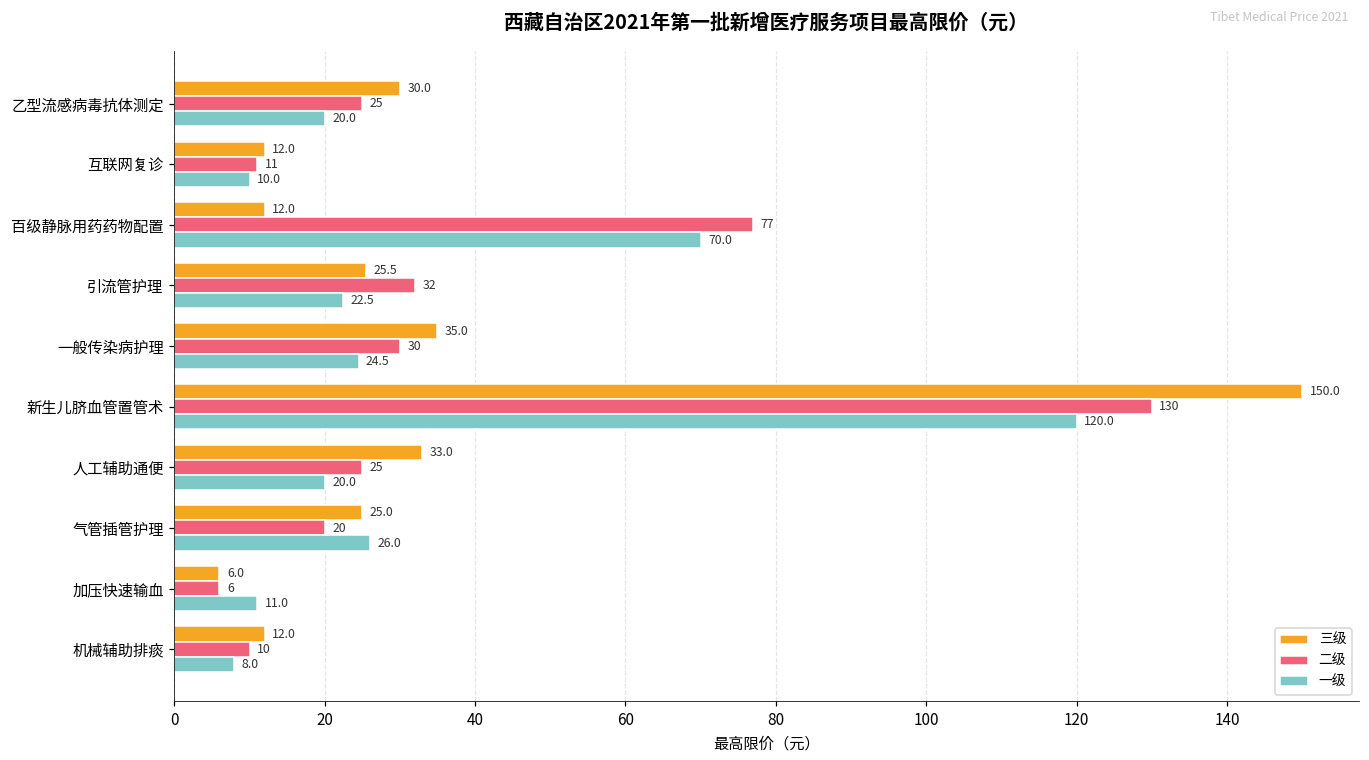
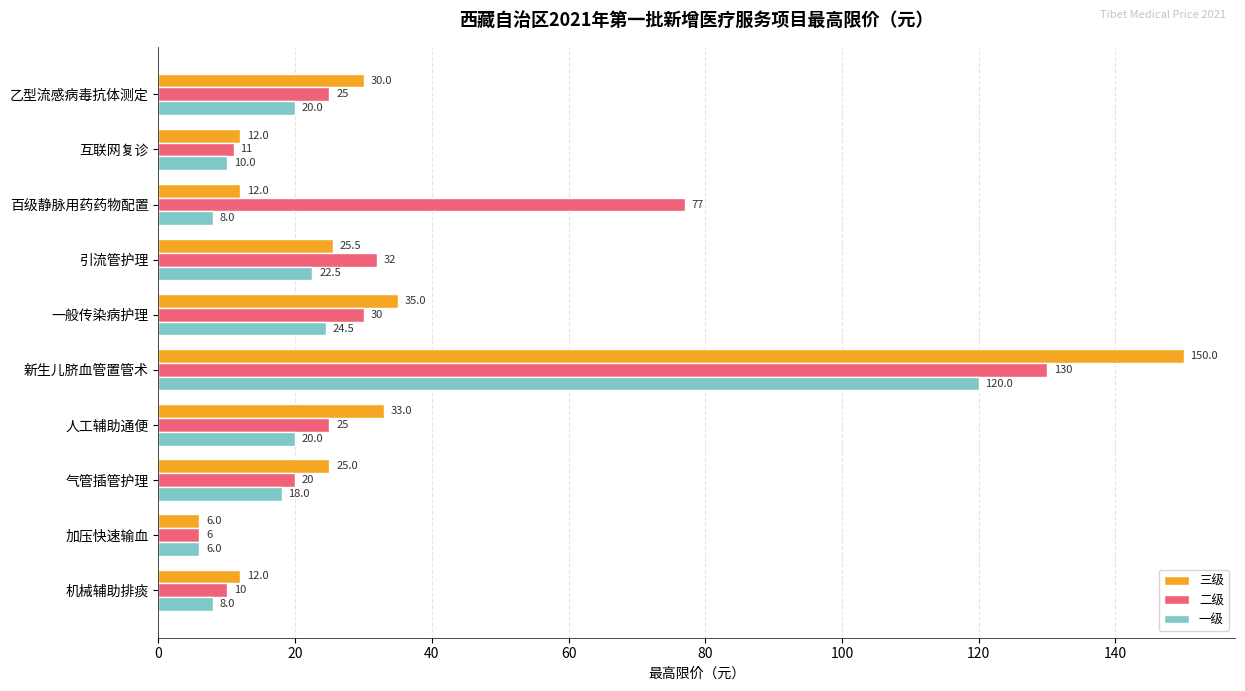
一级, 百级静脉用药药物配置: 70.0 -> 8.0
一级, 气管插管护理: 26.0 -> 18.0
一级, 加压快速输血: 11.0 -> 6.0
